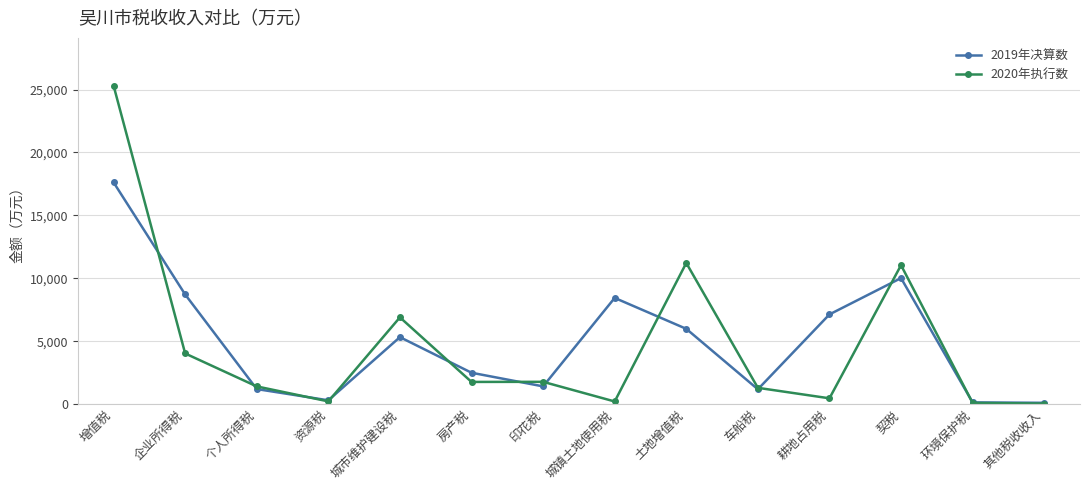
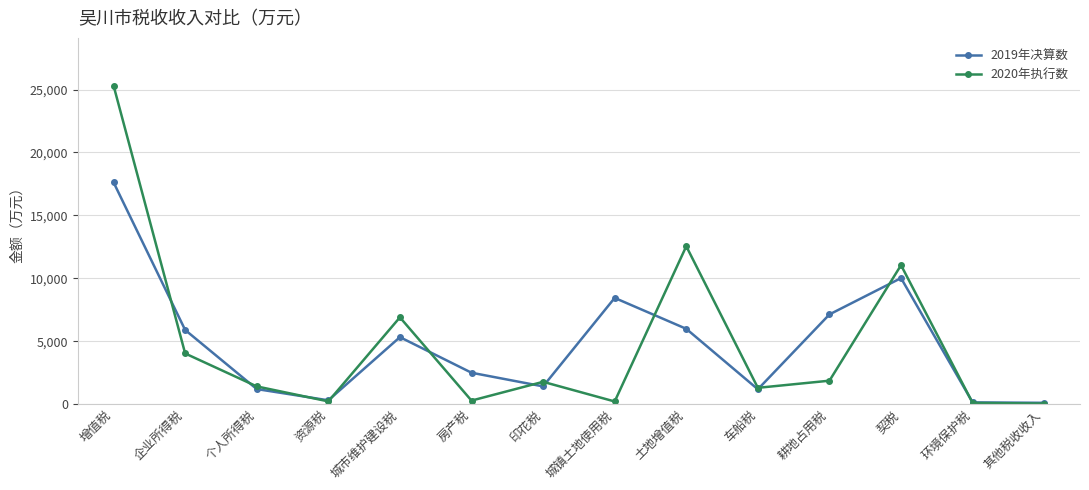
2019年决算数, 企业所得税: 8,700 -> 5,900
2020年执行数, 房产税: 1,800 -> 300
2020年执行数, 土地增值税: 11,200 -> 12,500
2020年执行数, 耕地占用税: 500 -> 1,900
